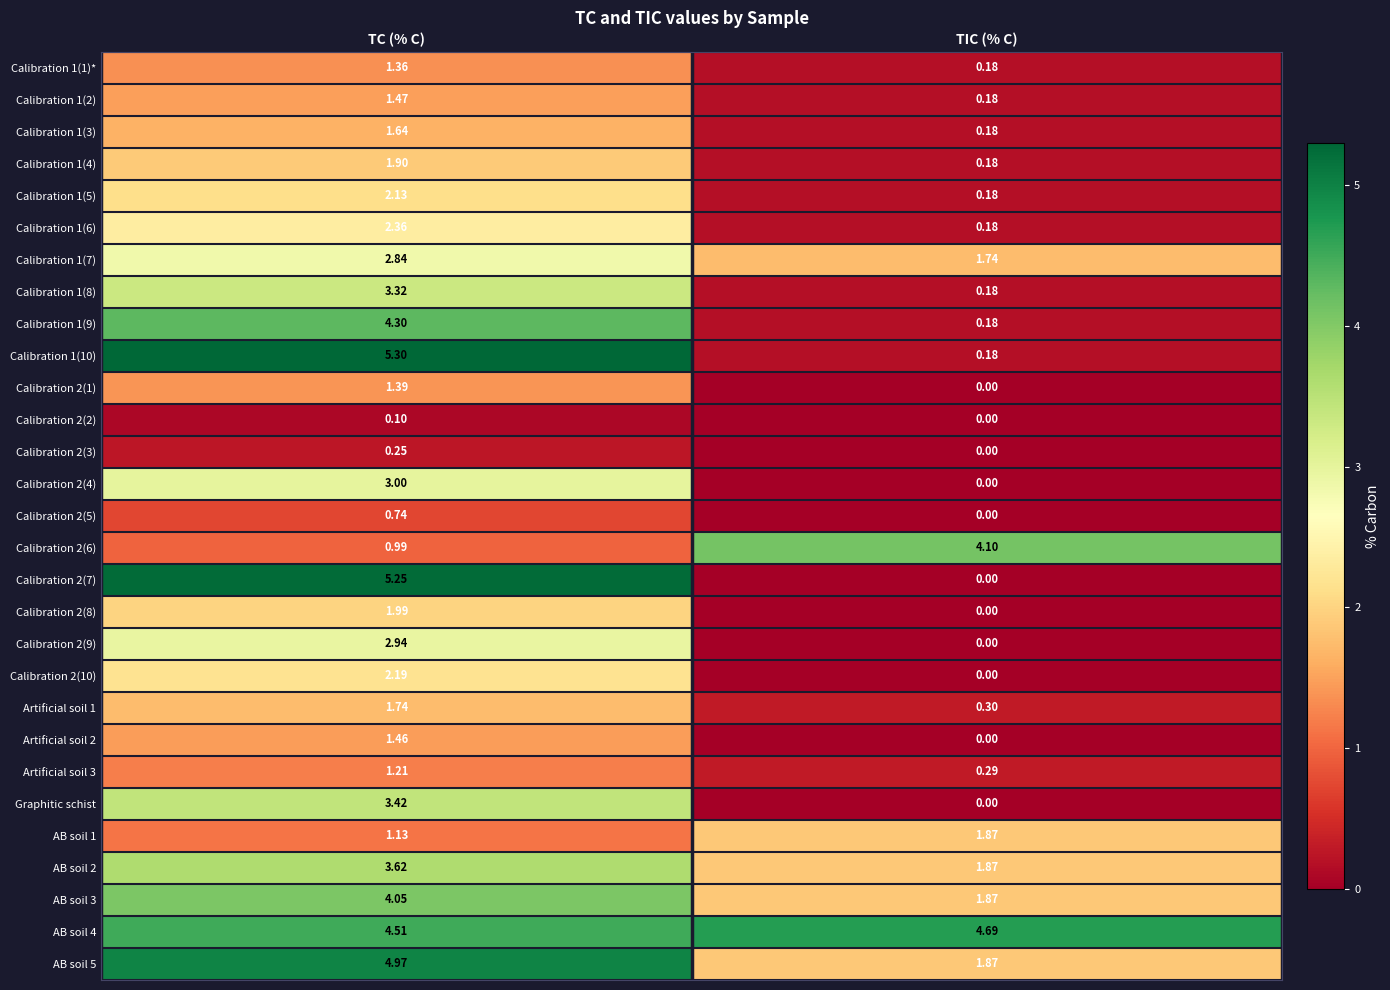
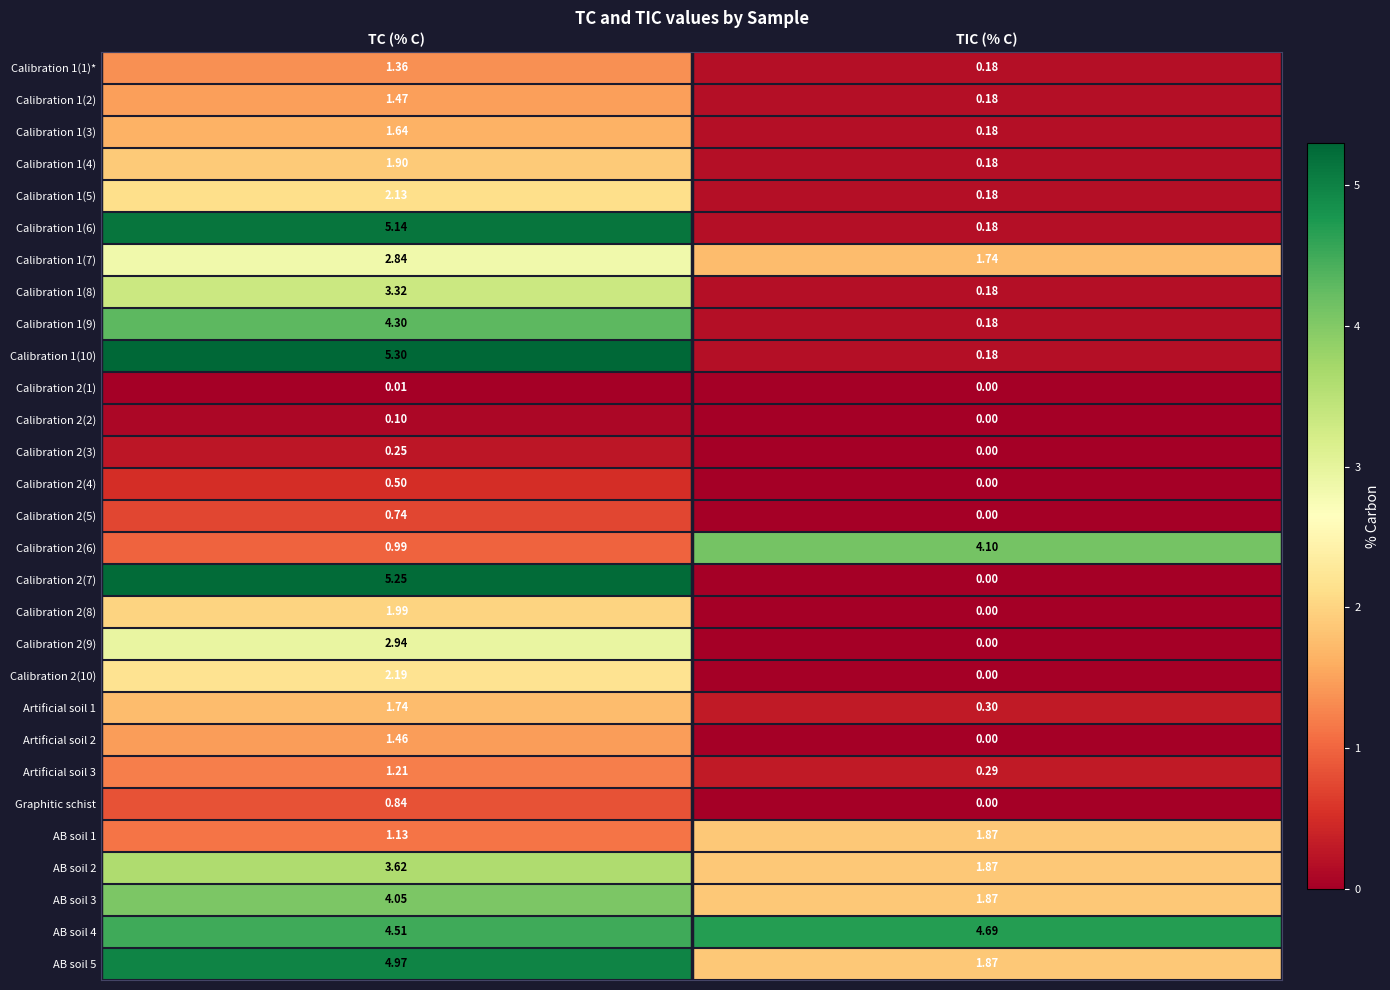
Calibration 1(6), TC (% C): 2.36 -> 5.14
Calibration 2(1), TC (% C): 1.39 -> 0.01
Calibration 2(4), TC (% C): 3.00 -> 0.50
Graphitic schist, TC (% C): 3.42 -> 0.84
